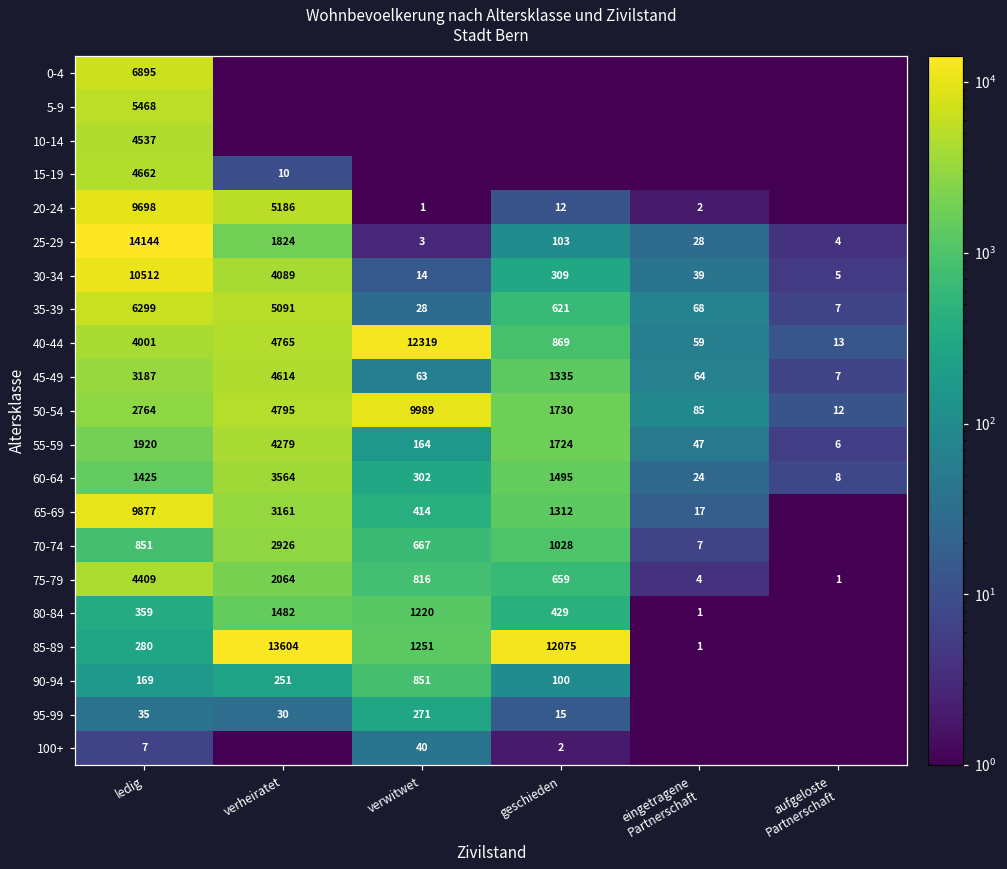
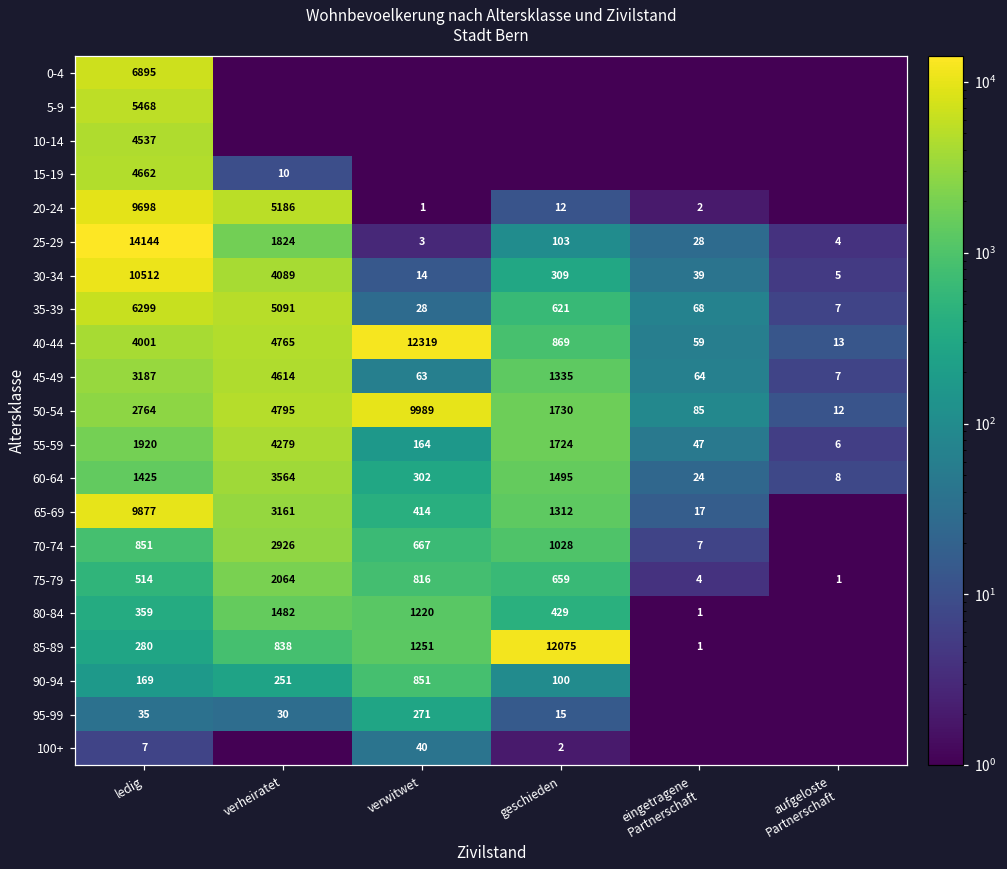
75-79, ledig: 4409 -> 514
85-89, verheiratet: 13604 -> 838
